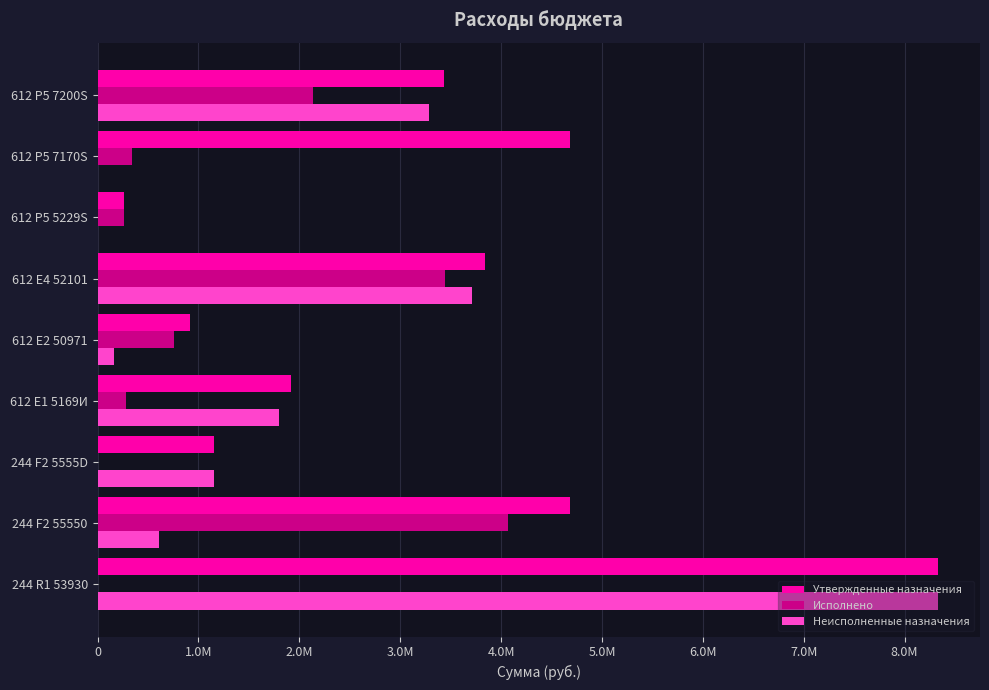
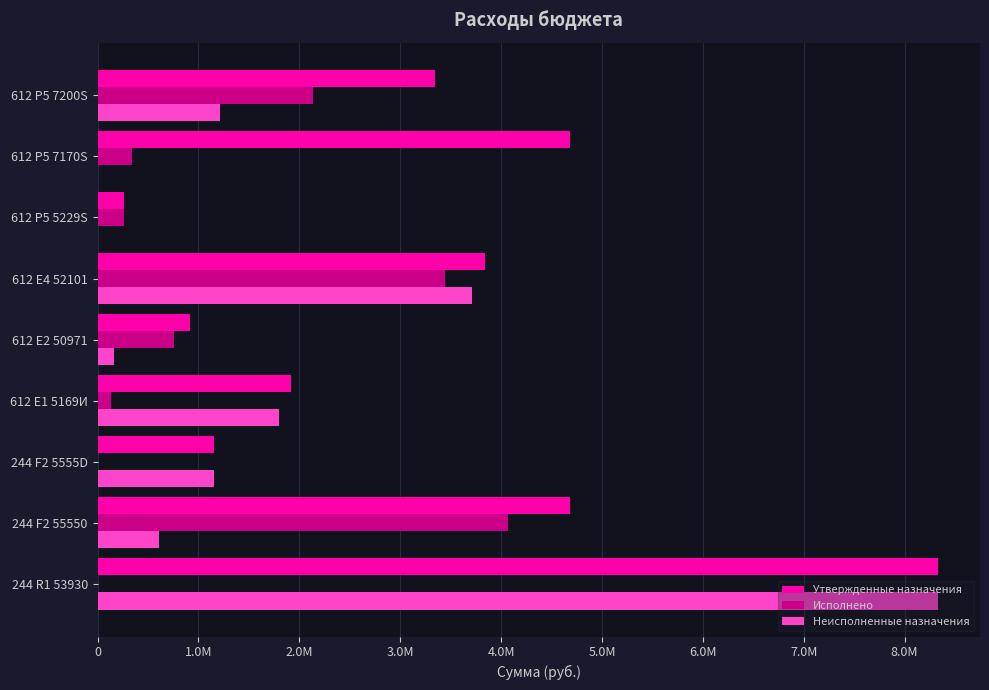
Утвержденные назначения, 612 P5 7200S: 3430000 -> 3350000
Неисполненные назначения, 612 P5 7200S: 3290000 -> 1220000
Исполнено, 612 E1 5169И: 280000 -> 130000
